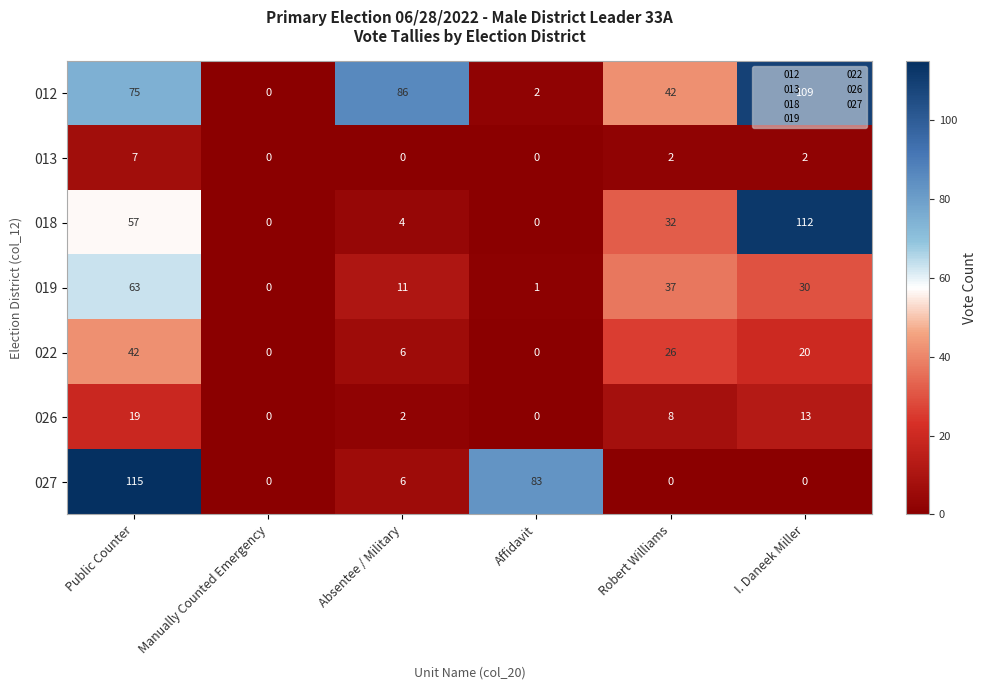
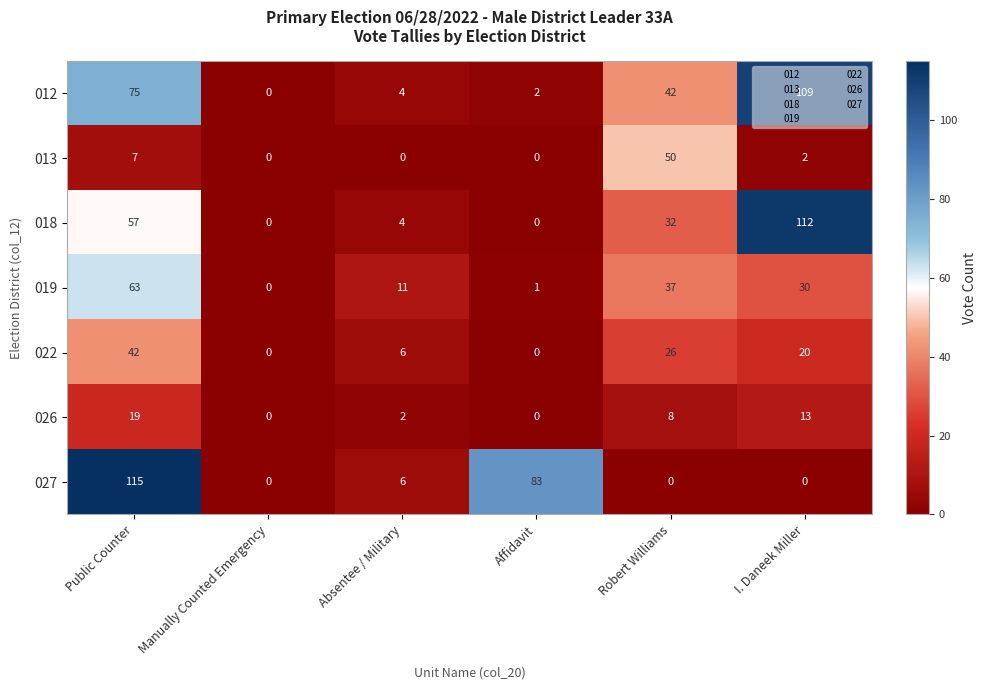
012, Absentee / Military: 86 -> 4
013, Robert Williams: 2 -> 50
